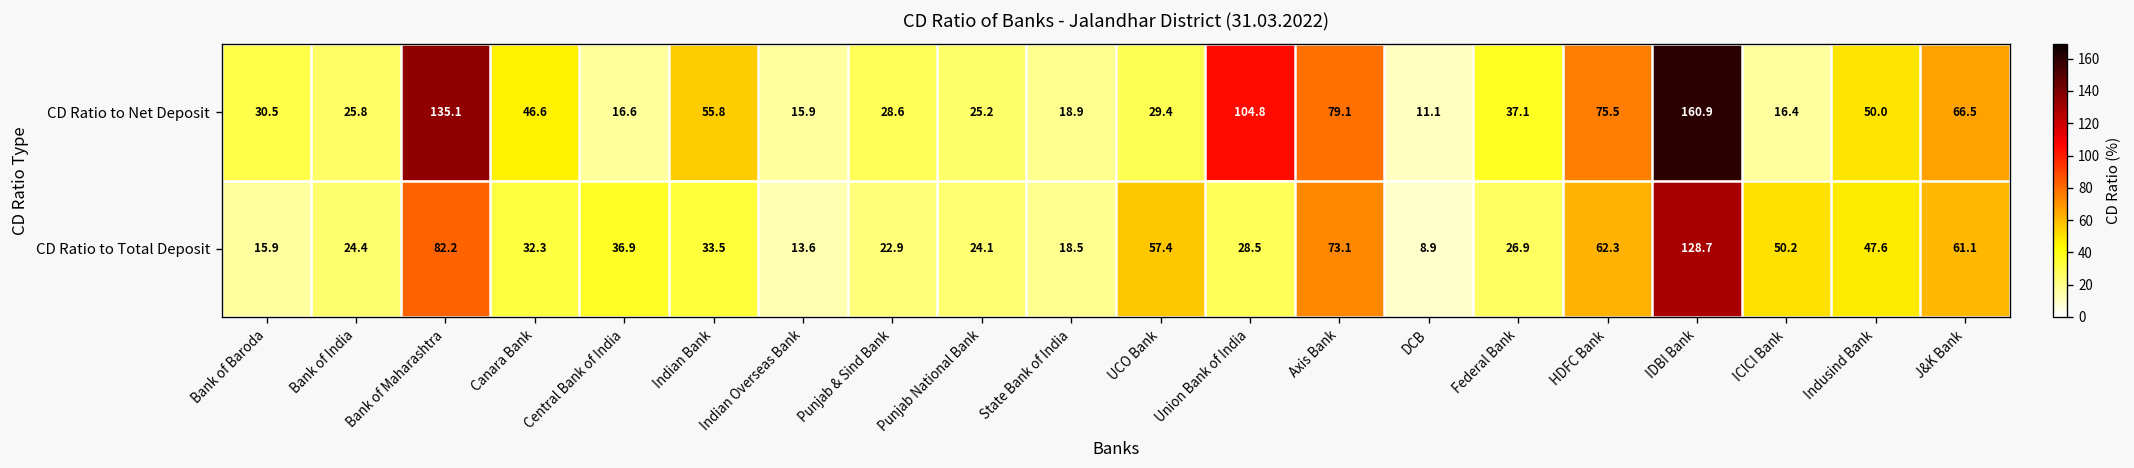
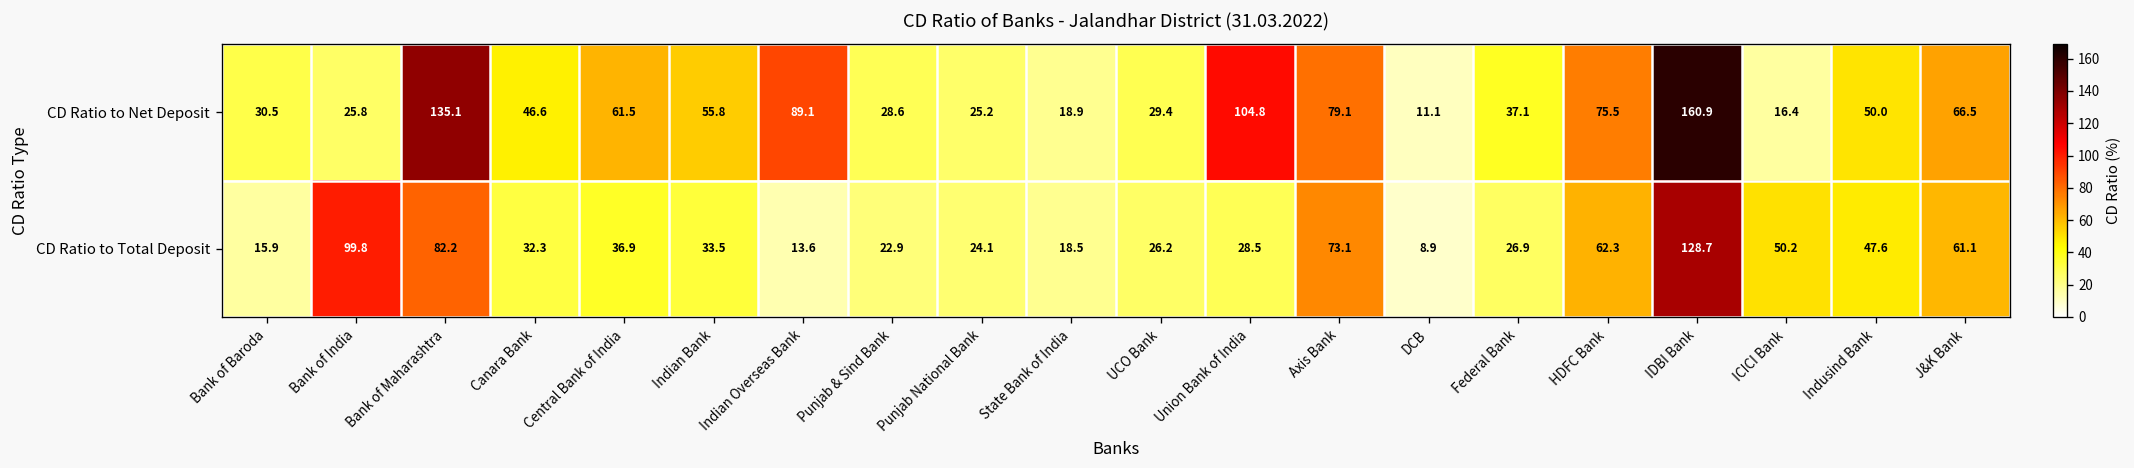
CD Ratio to Net Deposit, Central Bank of India: 16.6 -> 61.5
CD Ratio to Net Deposit, Indian Overseas Bank: 15.9 -> 89.1
CD Ratio to Total Deposit, Bank of India: 24.4 -> 99.8
CD Ratio to Total Deposit, UCO Bank: 57.4 -> 26.2
